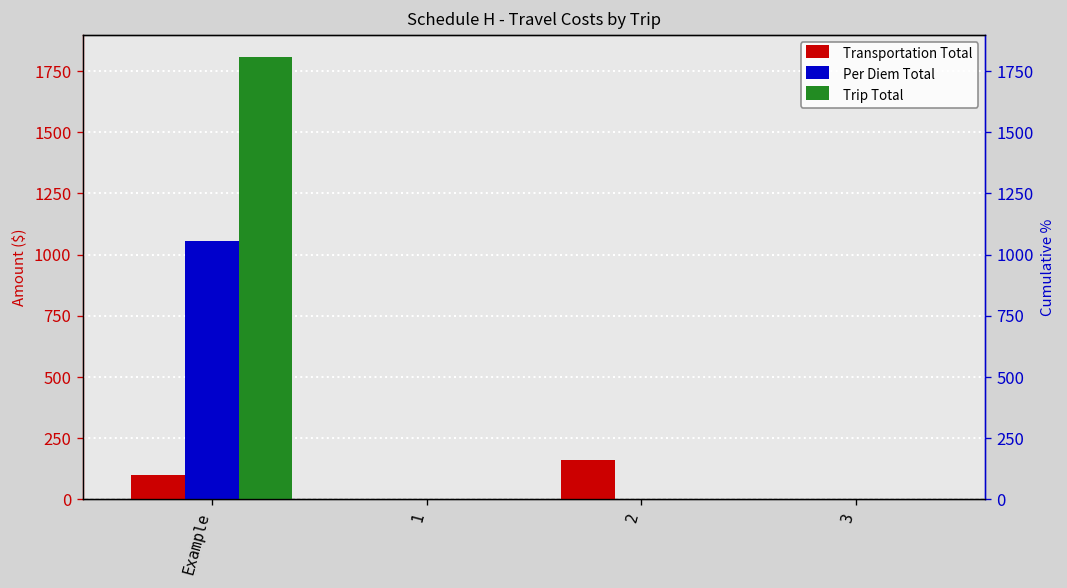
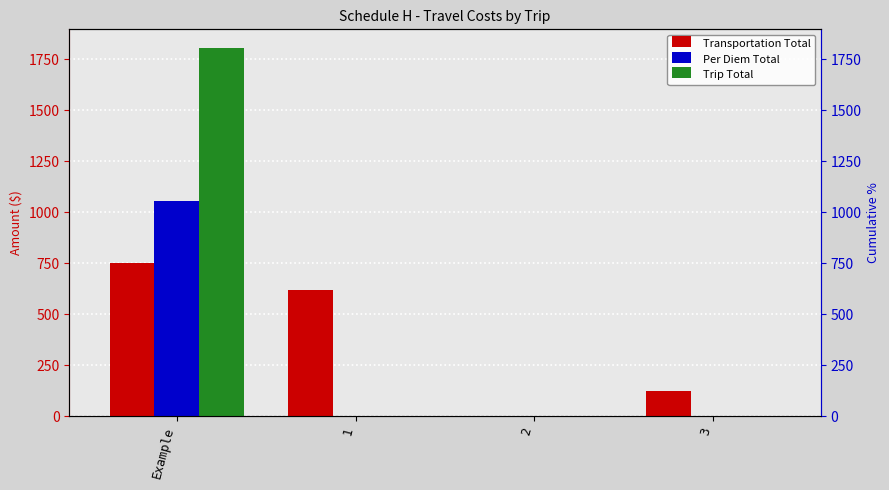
Transportation Total, Example: 100 -> 750
Transportation Total, 1: 0 -> 620
Transportation Total, 2: 160 -> 0
Transportation Total, 3: 0 -> 130
